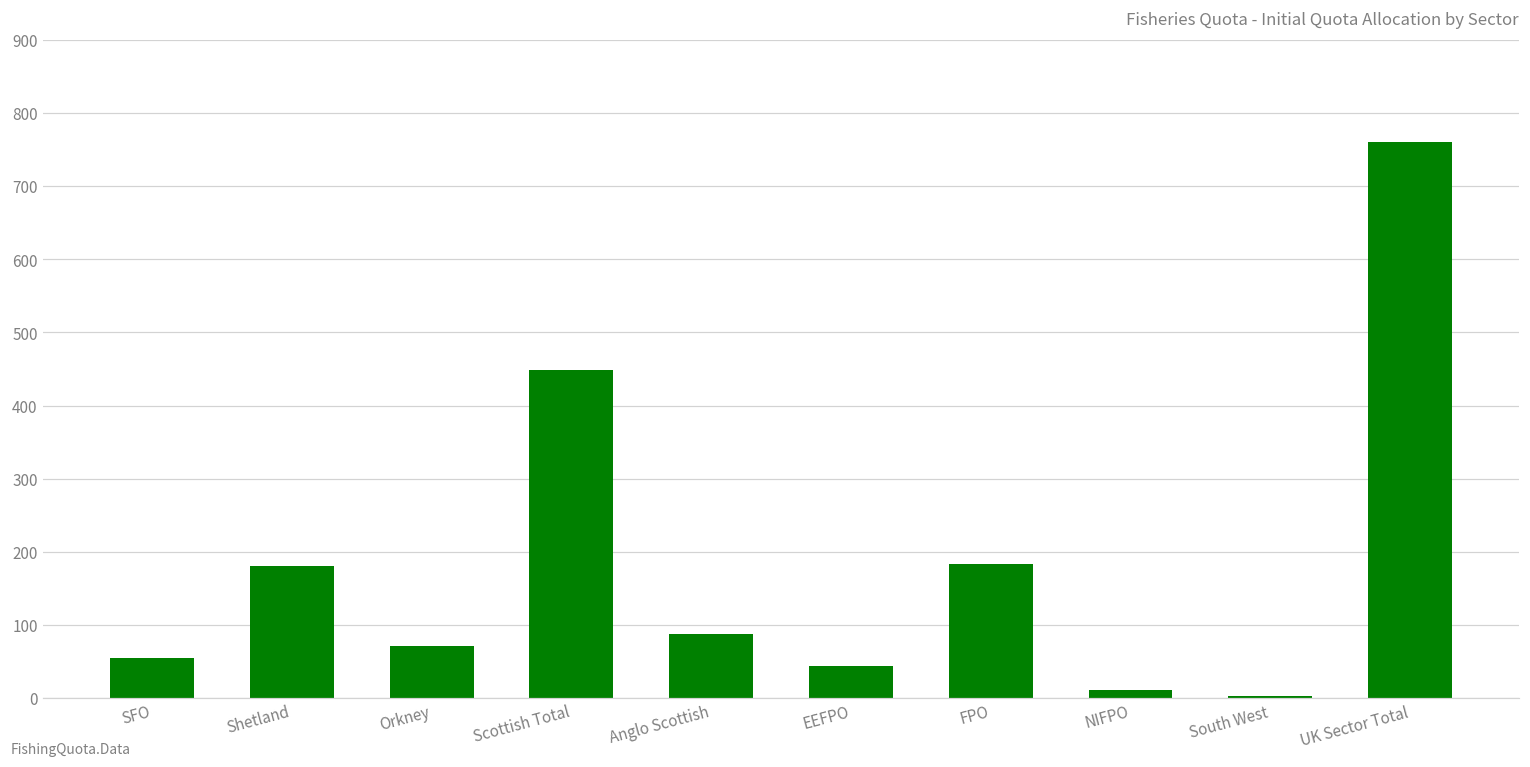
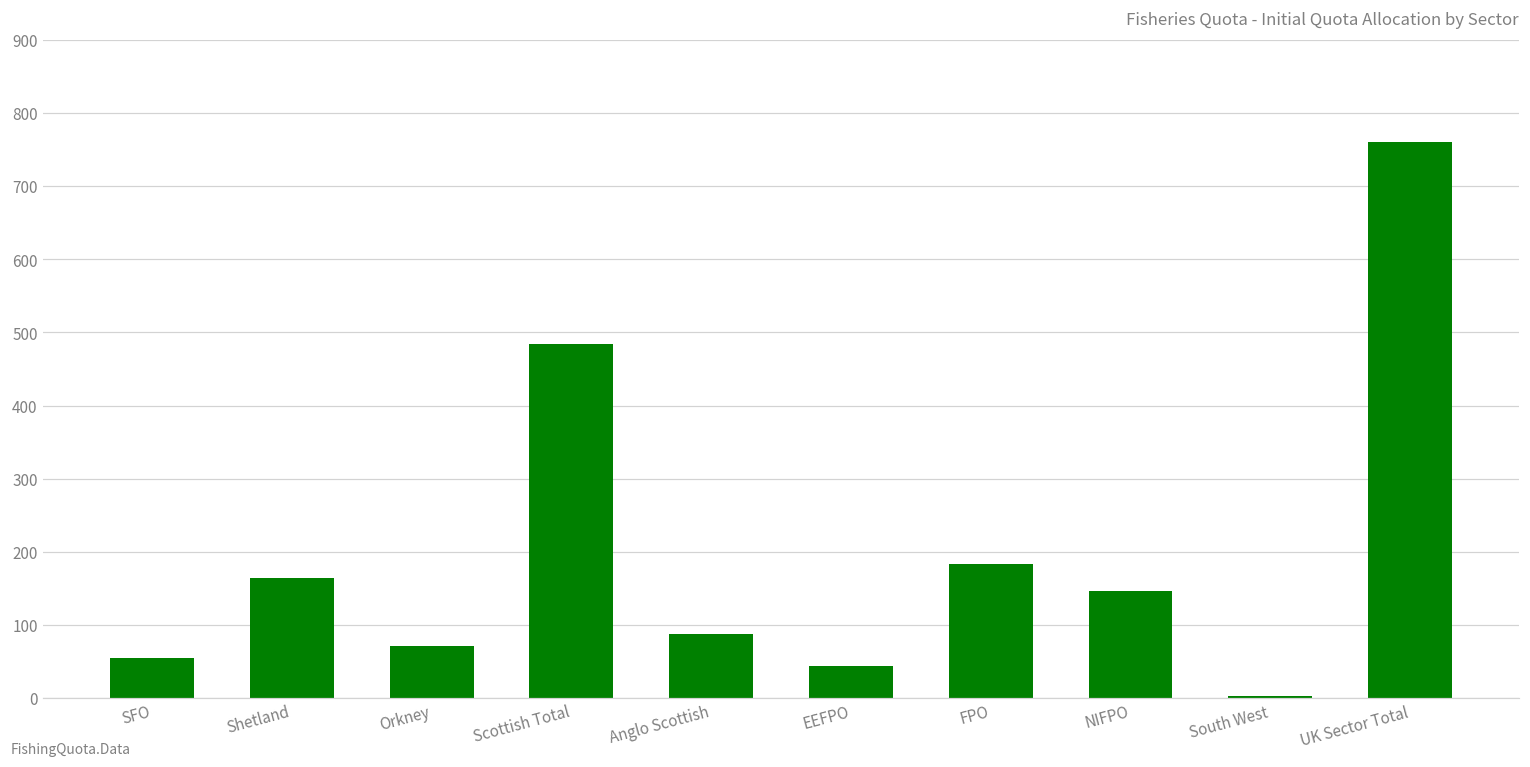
Shetland: 180 -> 160
Scottish Total: 450 -> 480
NIFPO: 10 -> 150
